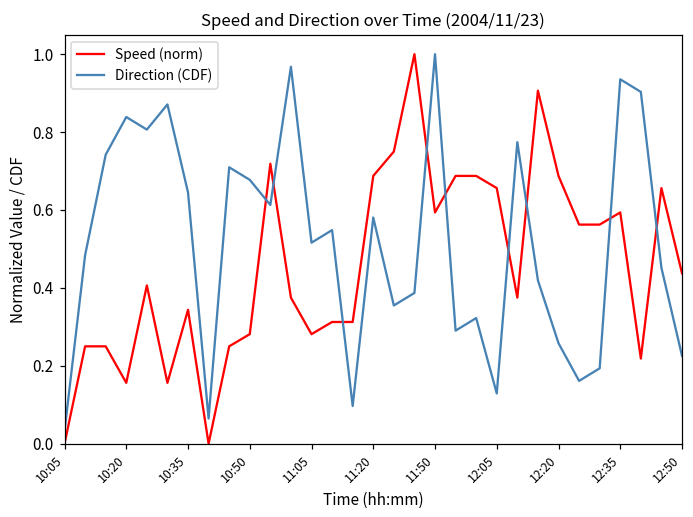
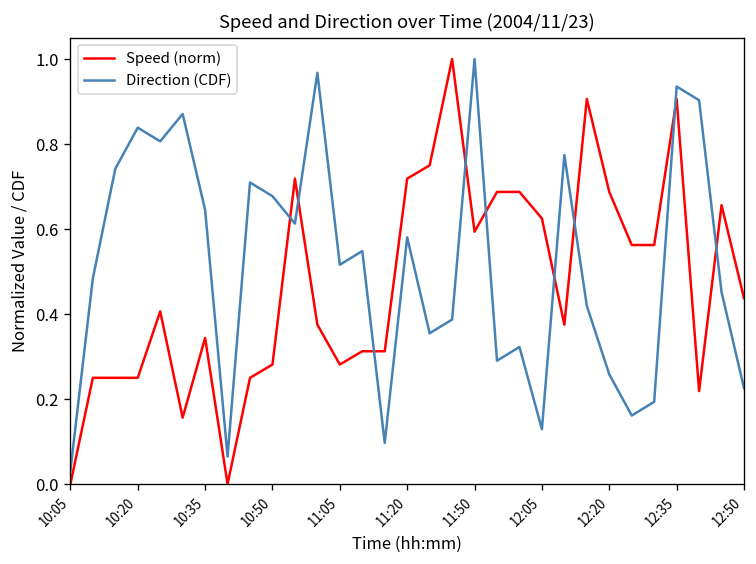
Speed (norm), 10:20: 0.16 -> 0.25
Speed (norm), 11:20: 0.69 -> 0.72
Speed (norm), 12:05: 0.66 -> 0.62
Speed (norm), 12:35: 0.59 -> 0.91
